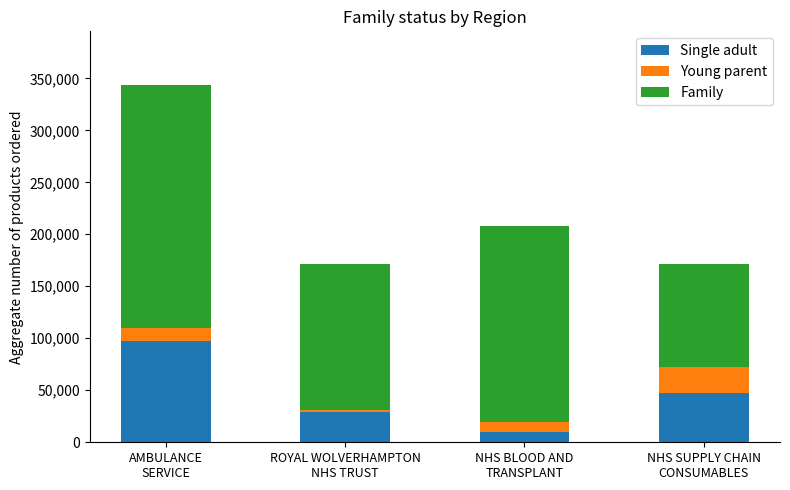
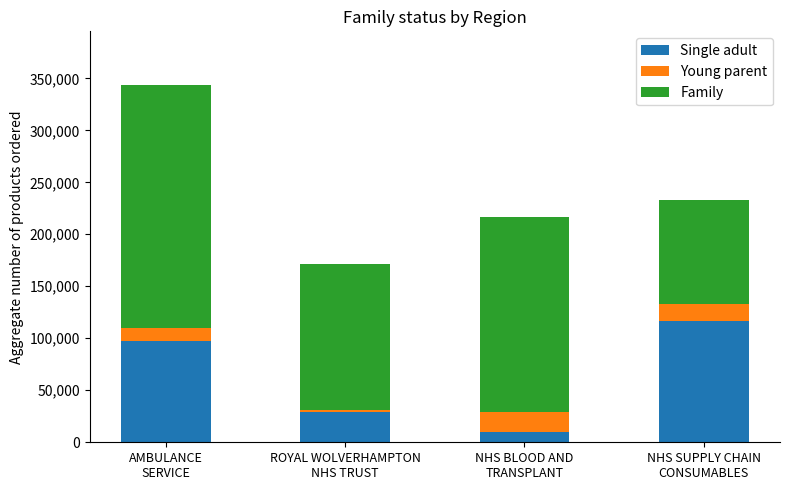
Young parent, NHS BLOOD AND TRANSPLANT: 10,000 -> 19,000
Single adult, NHS SUPPLY CHAIN CONSUMABLES: 47,000 -> 117,000
Young parent, NHS SUPPLY CHAIN CONSUMABLES: 25,000 -> 17,000
